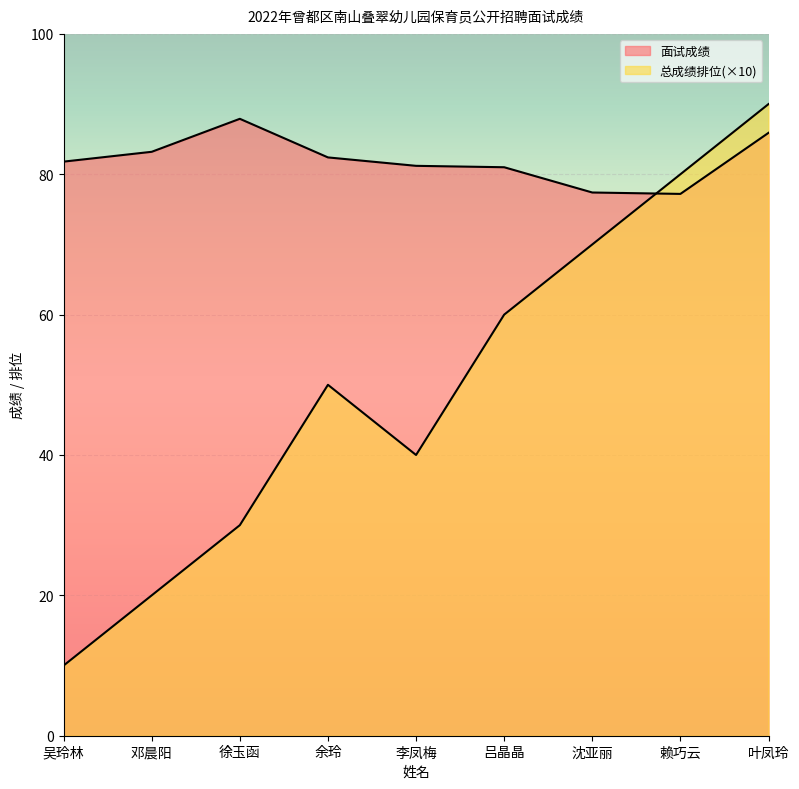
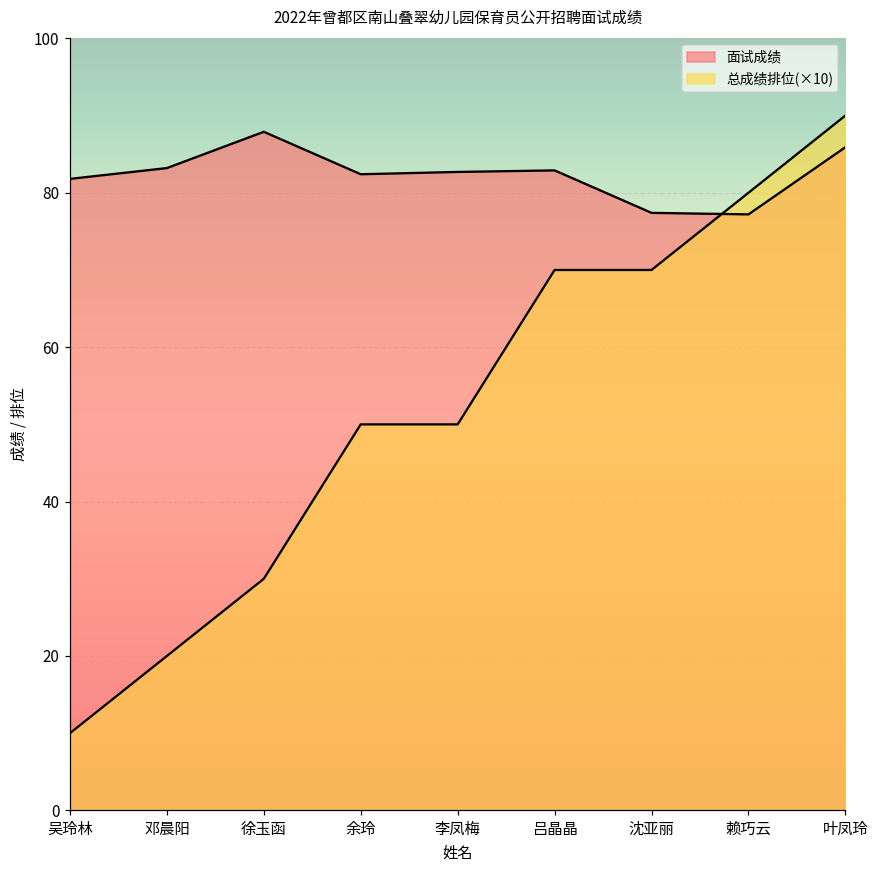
面试成绩, 李凤梅: 81 -> 83
总成绩排位(×10), 李凤梅: 40 -> 50
面试成绩, 吕晶晶: 81 -> 83
总成绩排位(×10), 吕晶晶: 60 -> 70
